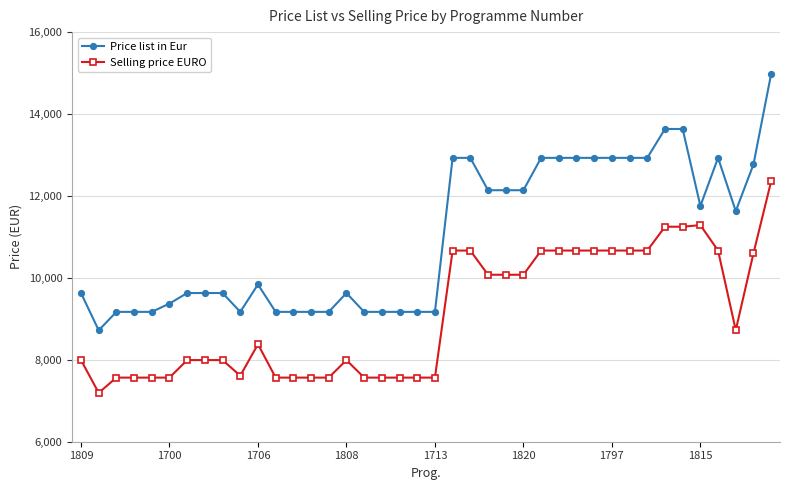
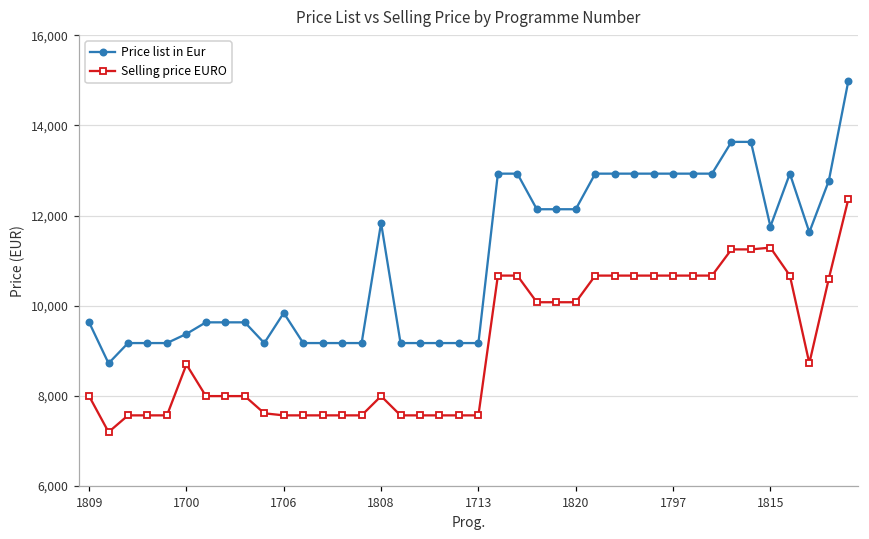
Selling price EURO, 1700: 7,600 -> 8,700
Selling price EURO, 1706: 8,400 -> 7,600
Price list in Eur, 1808: 9,600 -> 11,800
